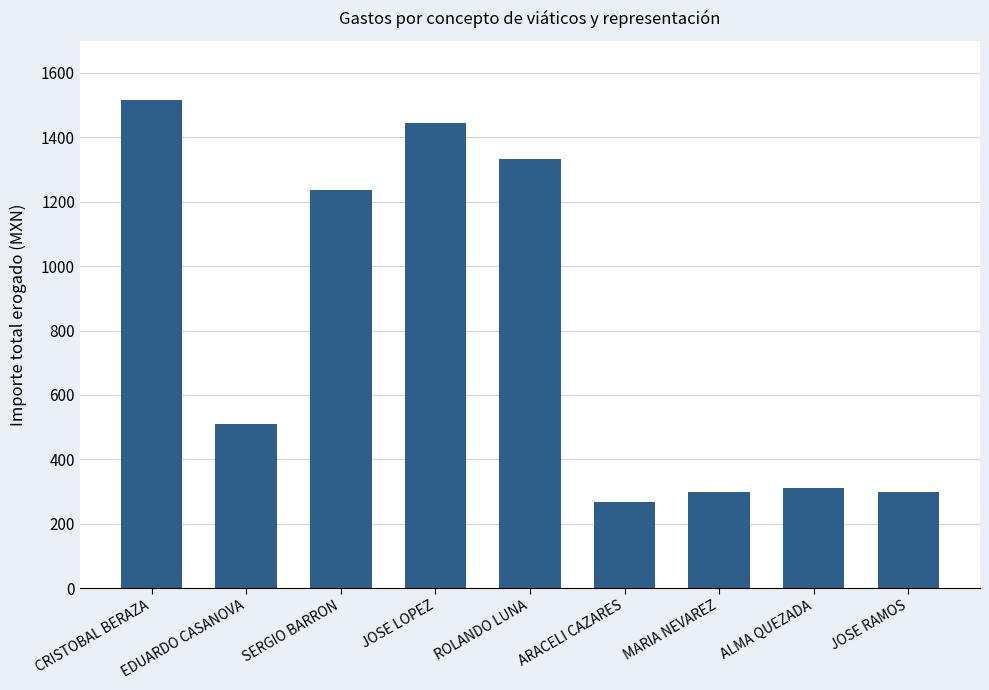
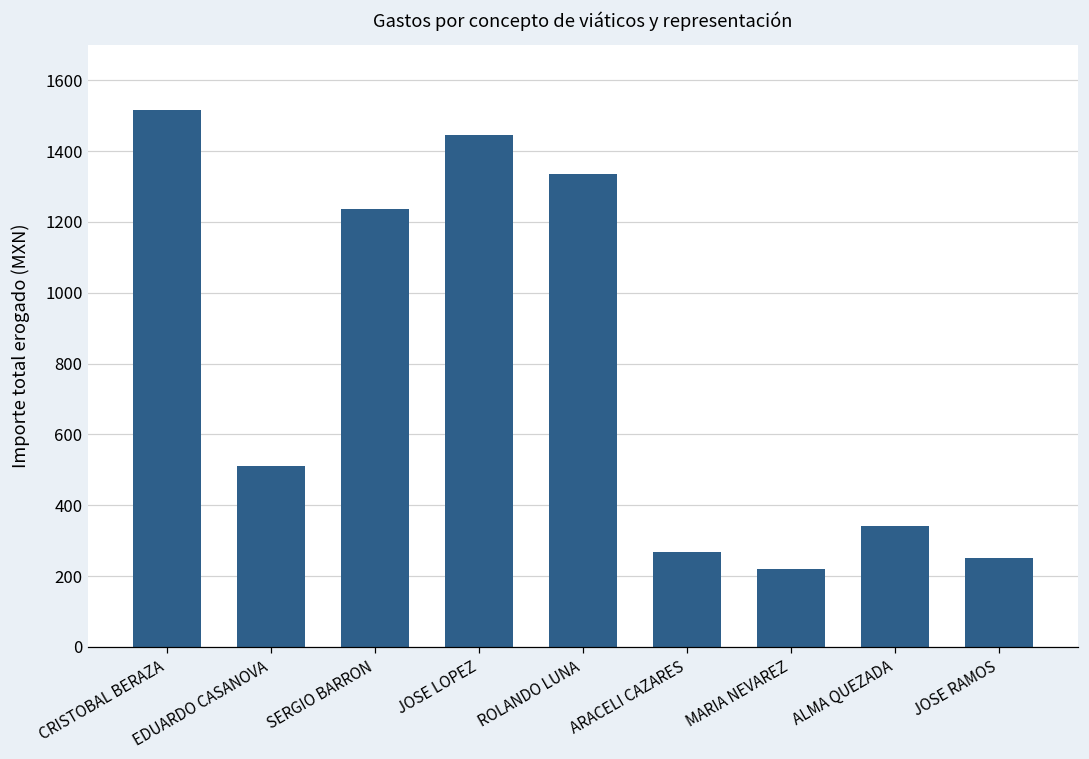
MARIA NEVAREZ: 300 -> 220
ALMA QUEZADA: 310 -> 340
JOSE RAMOS: 300 -> 250
